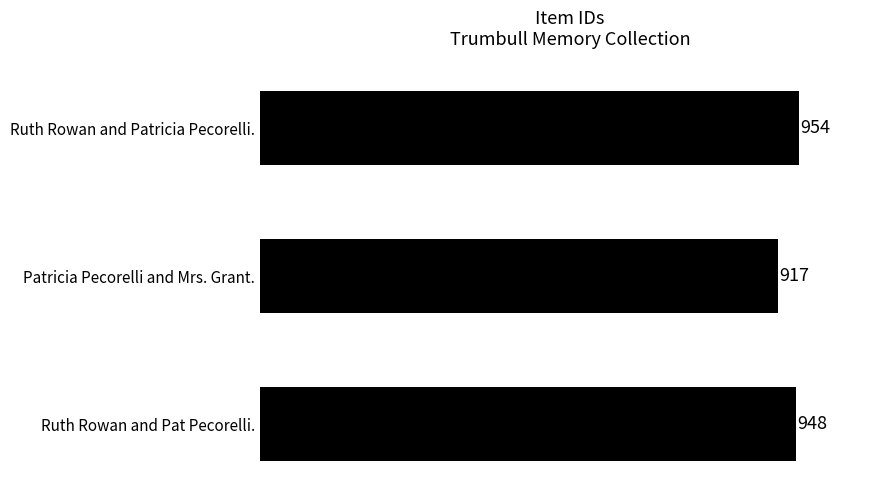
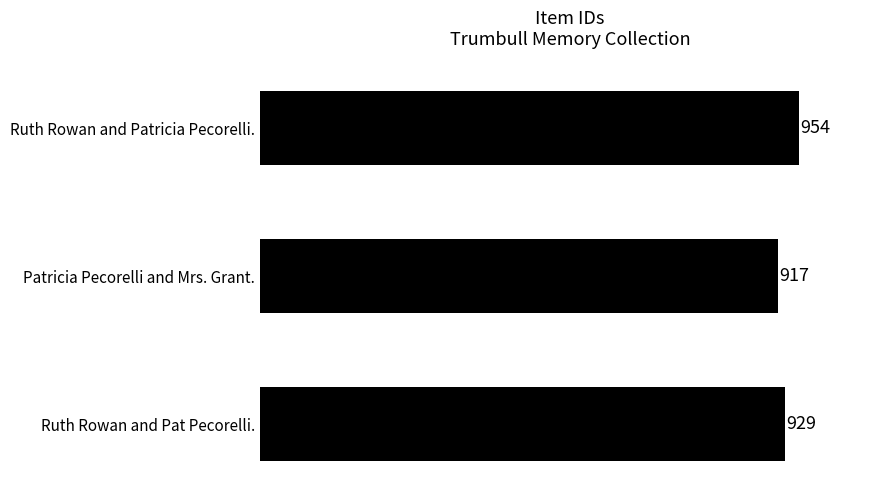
Ruth Rowan and Pat Pecorelli.: 948 -> 929
